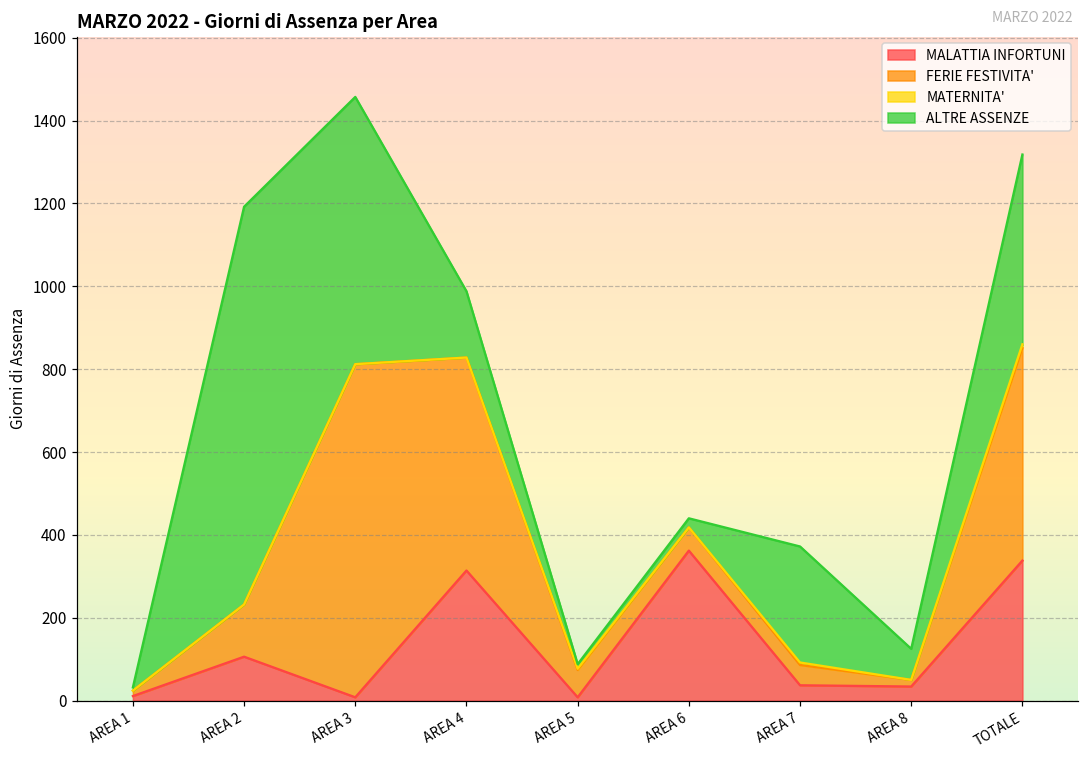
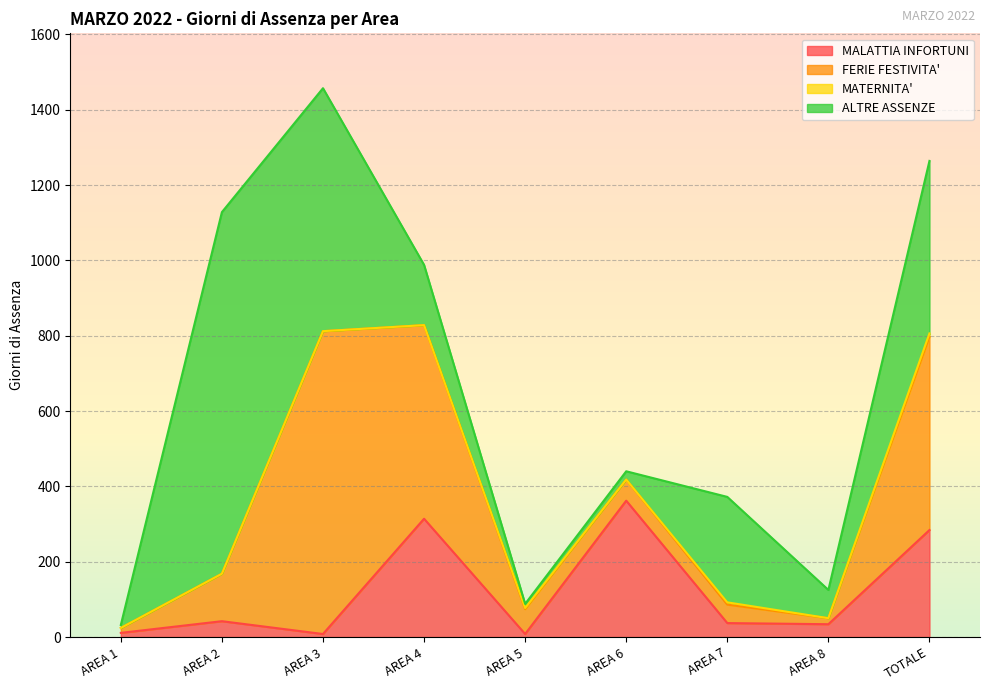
MALATTIA INFORTUNI, AREA 2: 110 -> 40
MALATTIA INFORTUNI, TOTALE: 340 -> 280
